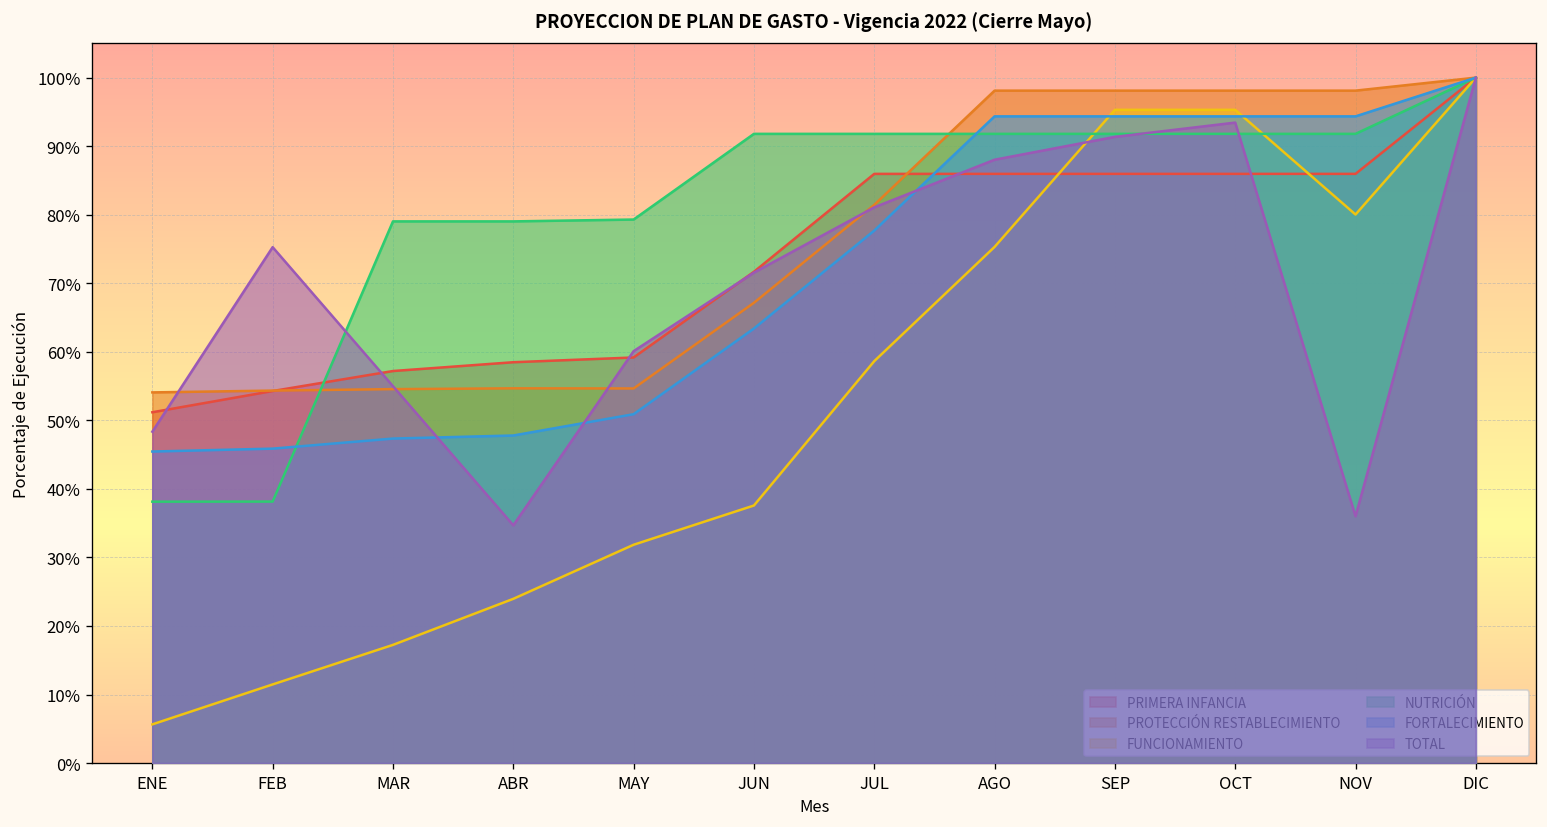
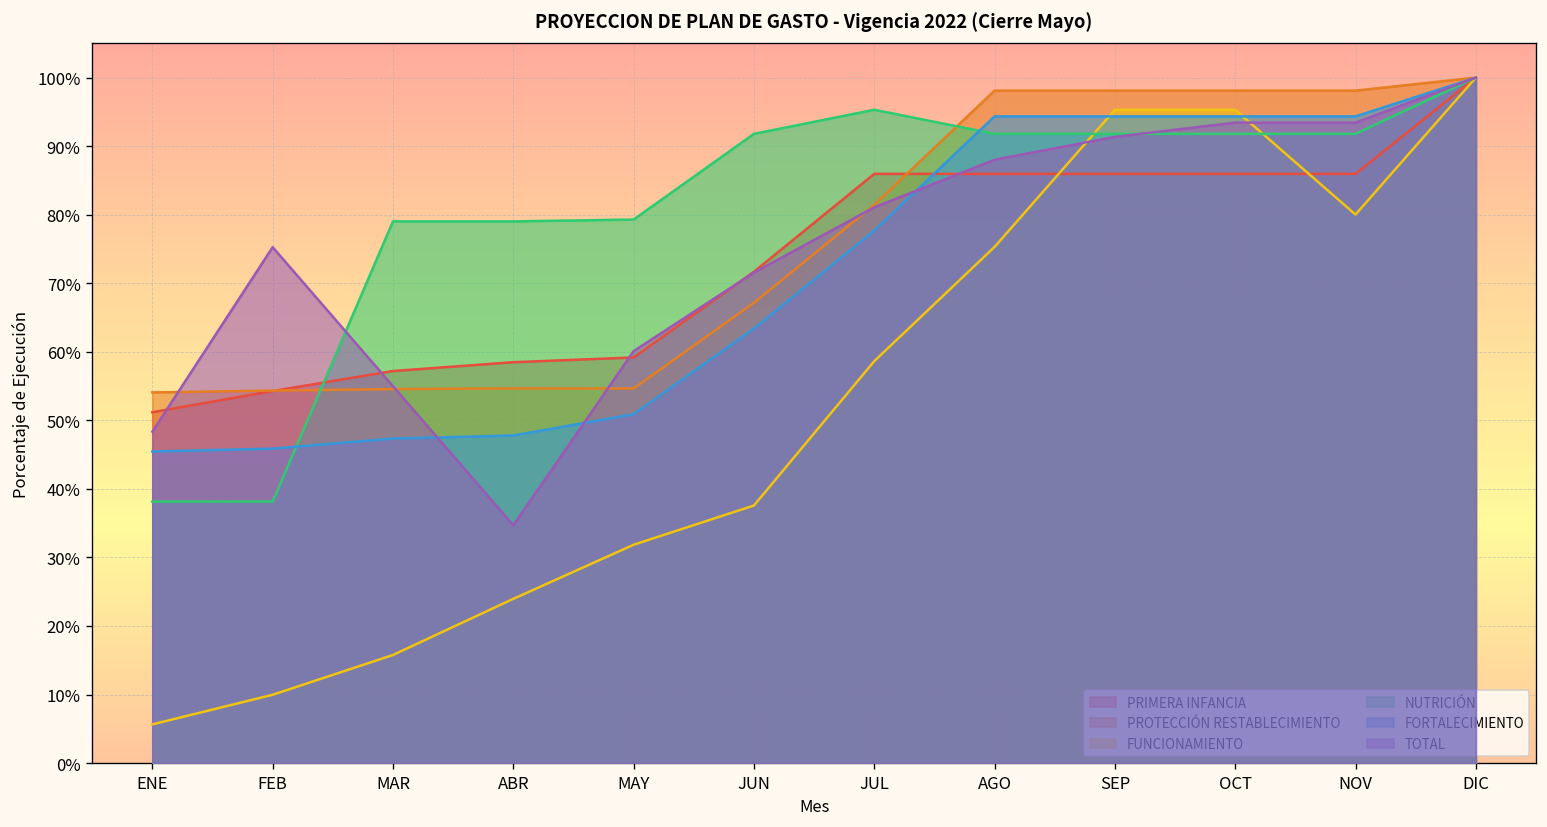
FUNCIONAMIENTO, FEB: 11% -> 10%
FUNCIONAMIENTO, MAR: 17% -> 16%
NUTRICIÓN, JUL: 92% -> 95%
TOTAL, NOV: 36% -> 93%
